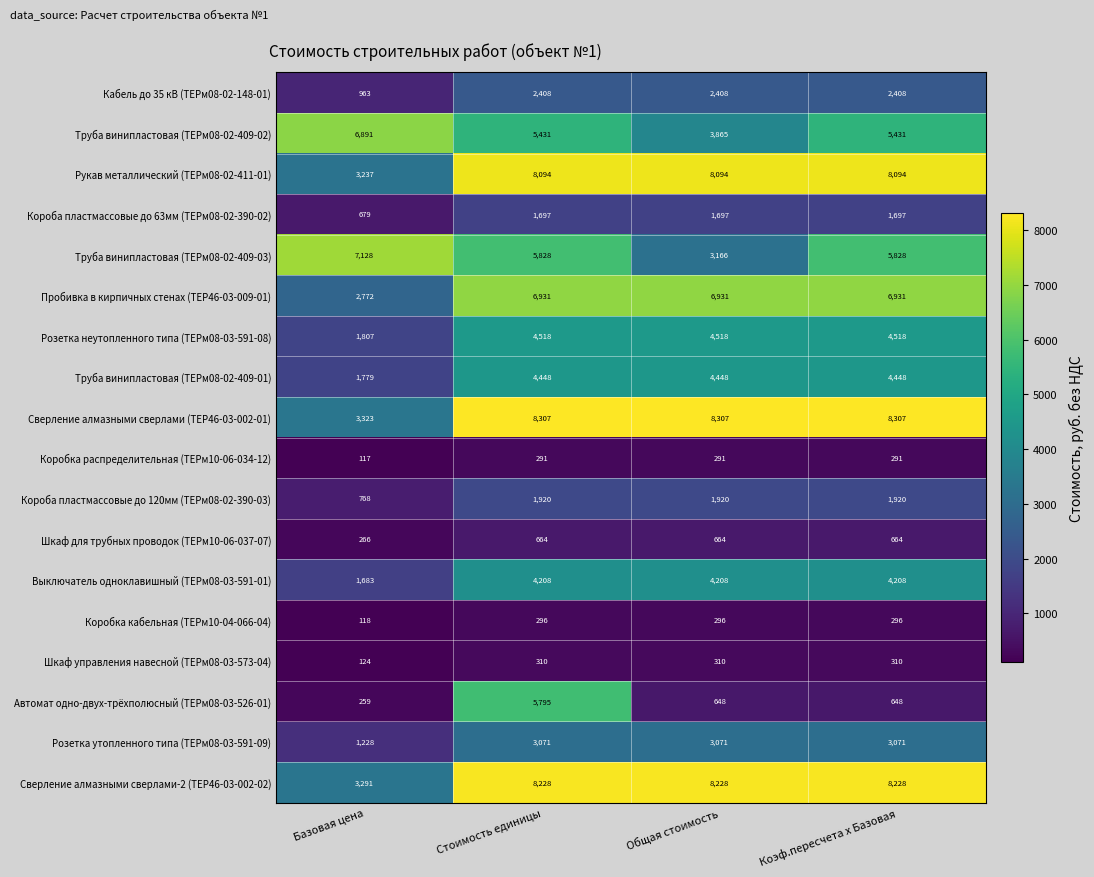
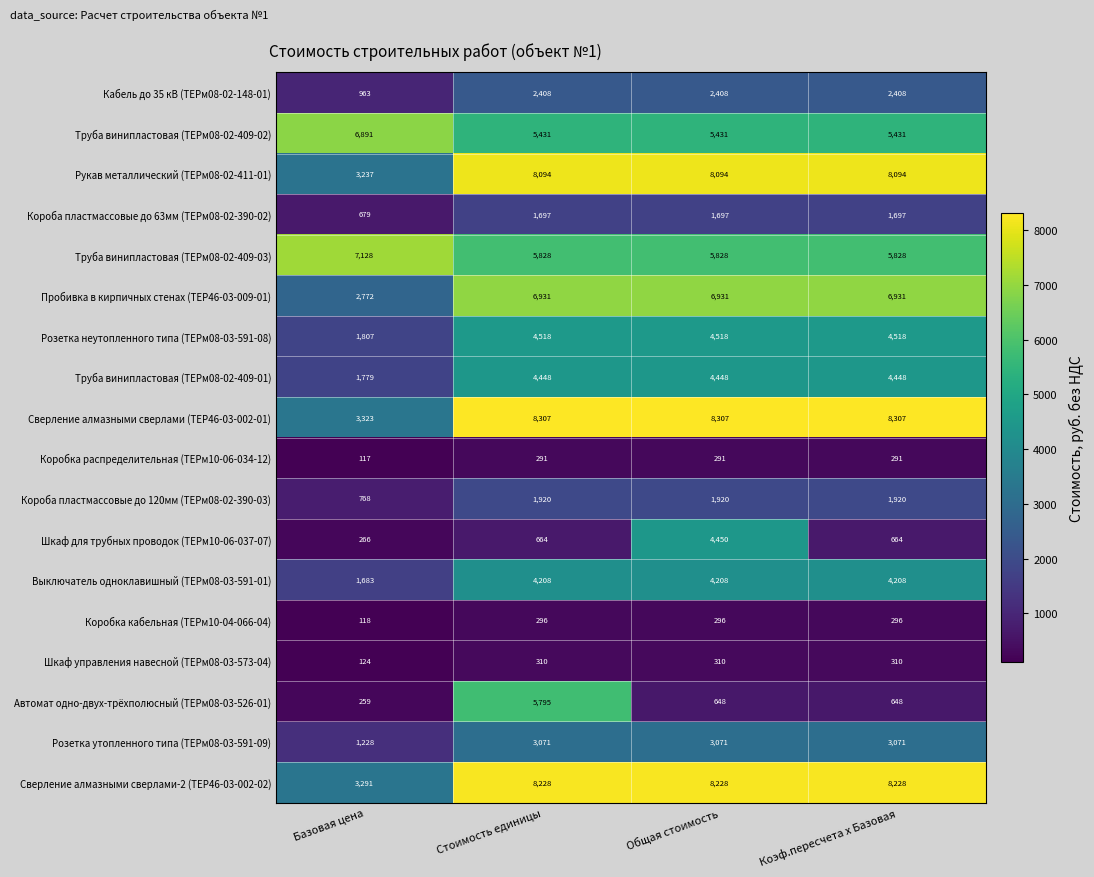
Труба винипластовая (ТЕРм08-02-409-02), Общая стоимость: 3,865 -> 5,431
Труба винипластовая (ТЕРм08-02-409-03), Общая стоимость: 3,166 -> 5,828
Шкаф для трубных проводок (ТЕРм10-06-037-07), Общая стоимость: 664 -> 4,450
